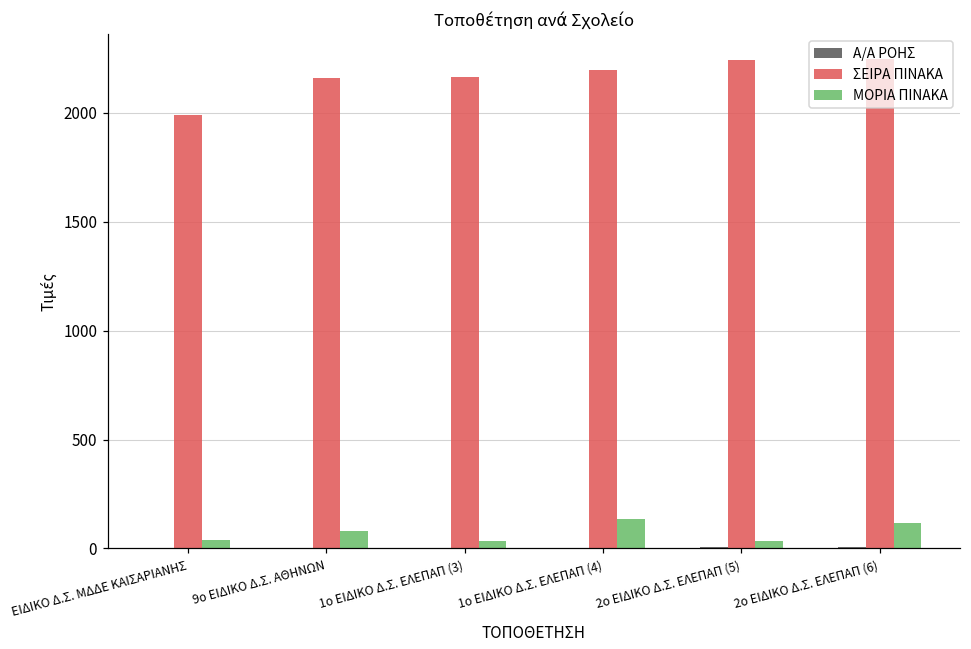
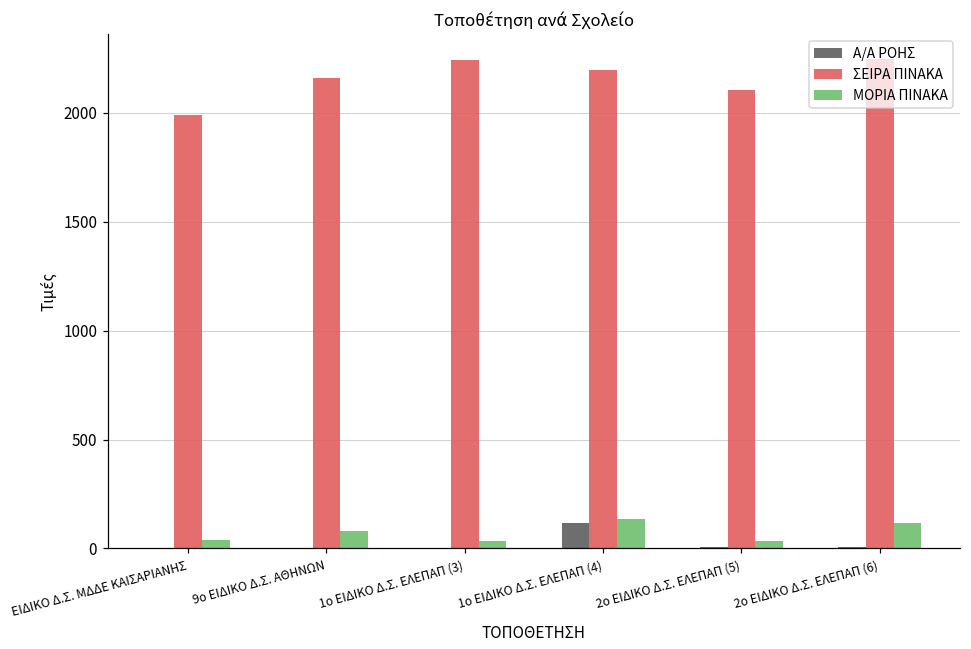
ΣΕΙΡΑ ΠΙΝΑΚΑ, 1ο ΕΙΔΙΚΟ Δ.Σ. ΕΛΕΠΑΠ (3): 2160 -> 2240
Α/Α ΡΟΗΣ, 1ο ΕΙΔΙΚΟ Δ.Σ. ΕΛΕΠΑΠ (4): 0 -> 120
ΣΕΙΡΑ ΠΙΝΑΚΑ, 2ο ΕΙΔΙΚΟ Δ.Σ. ΕΛΕΠΑΠ (5): 2240 -> 2110
